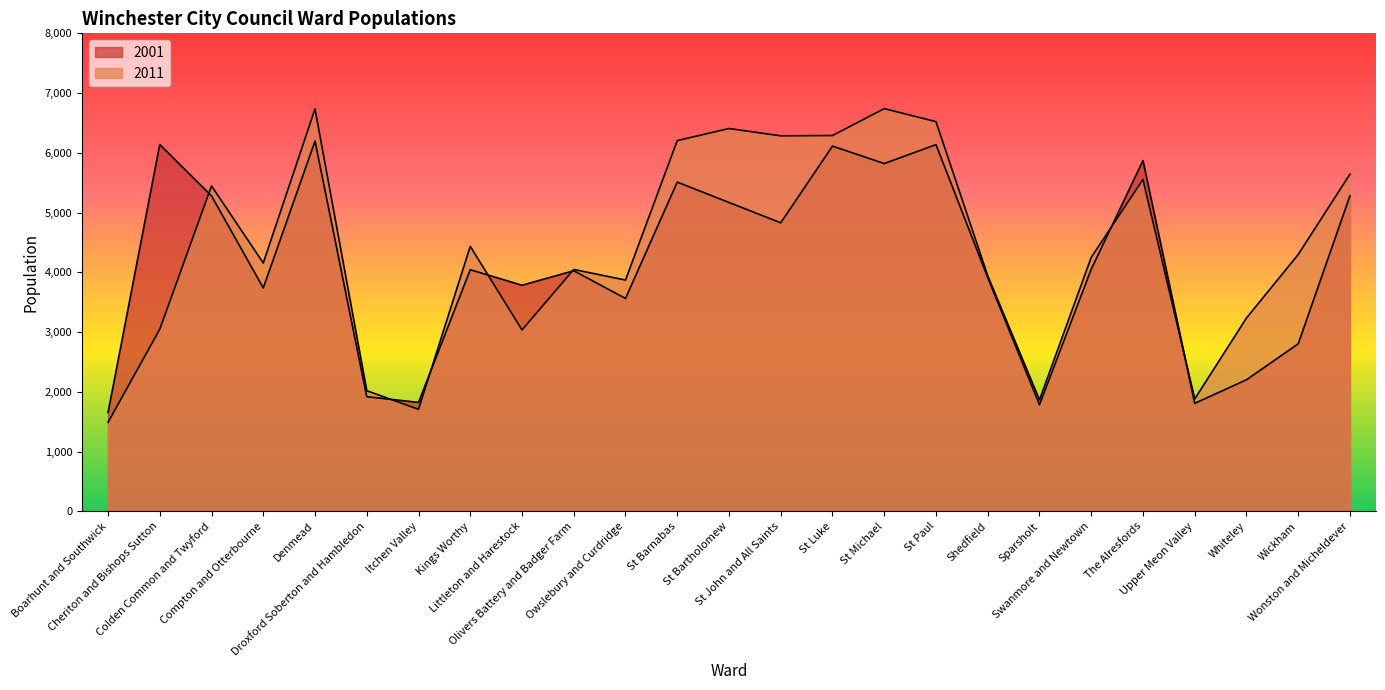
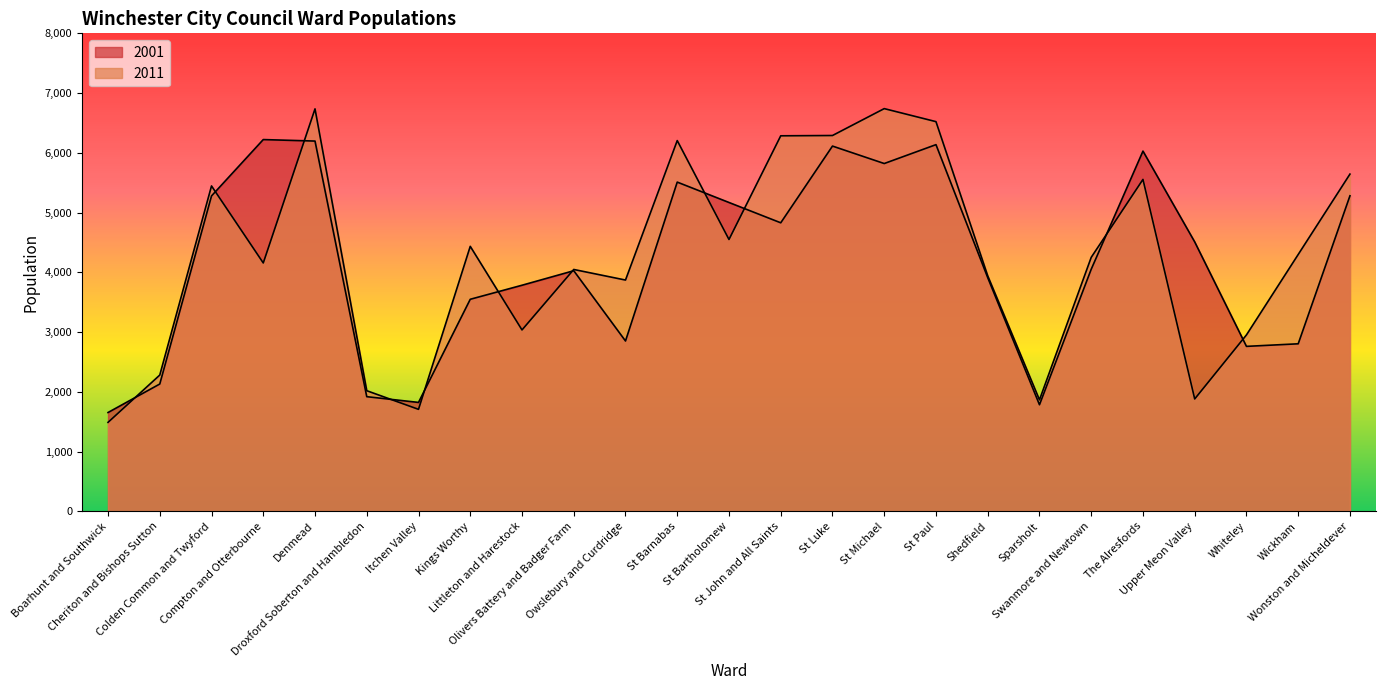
2001, Cheriton and Bishops Sutton: 6,100 -> 2,100
2011, Cheriton and Bishops Sutton: 3,000 -> 2,300
2001, Compton and Otterbourne: 3,700 -> 6,200
2001, Kings Worthy: 4,000 -> 3,500
2001, Owslebury and Curdridge: 3,600 -> 2,900
2011, St Bartholomew: 6,400 -> 4,600
2001, The Alresfords: 5,900 -> 6,000
2001, Upper Meon Valley: 1,800 -> 4,500
2001, Whiteley: 2,200 -> 2,800
2011, Whiteley: 3,200 -> 3,000
